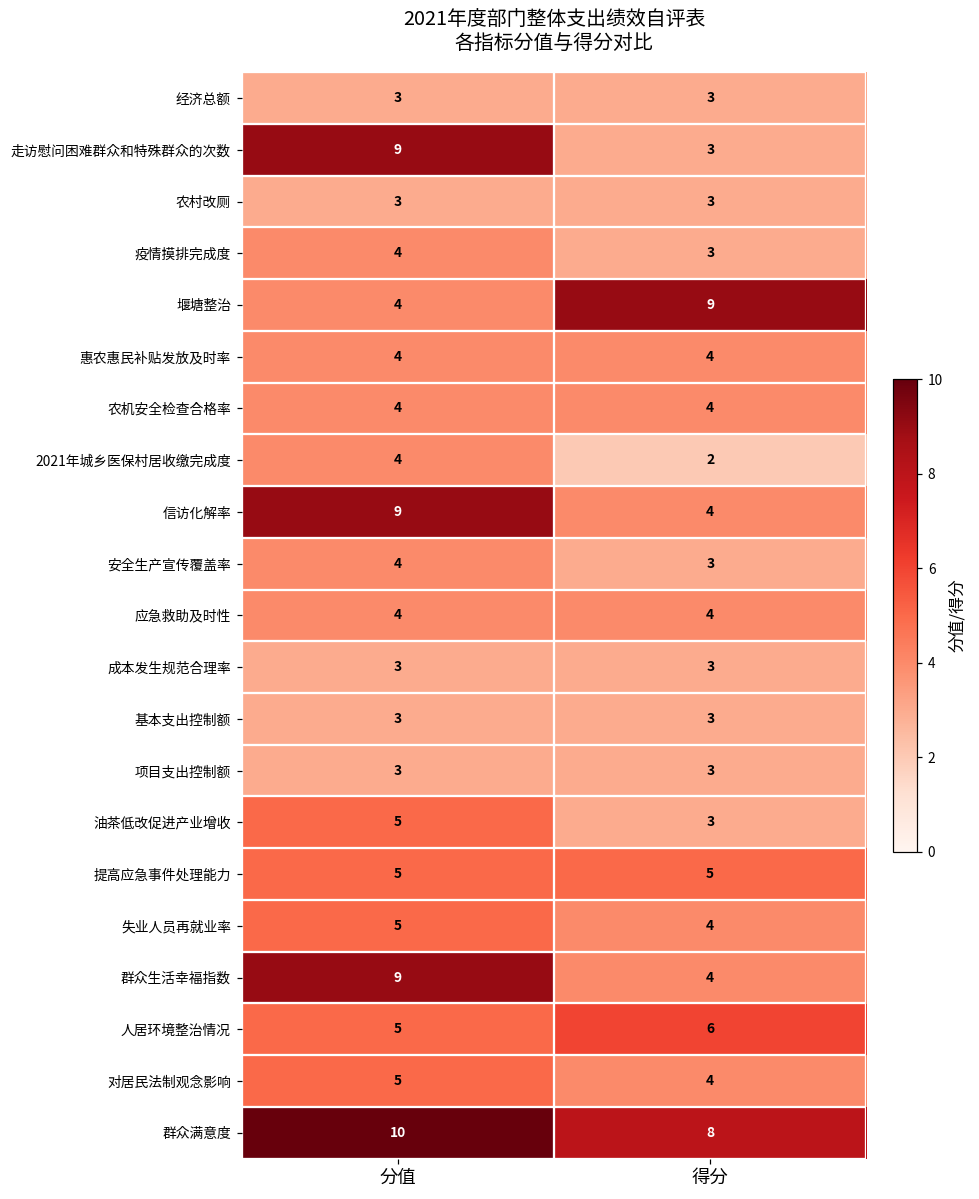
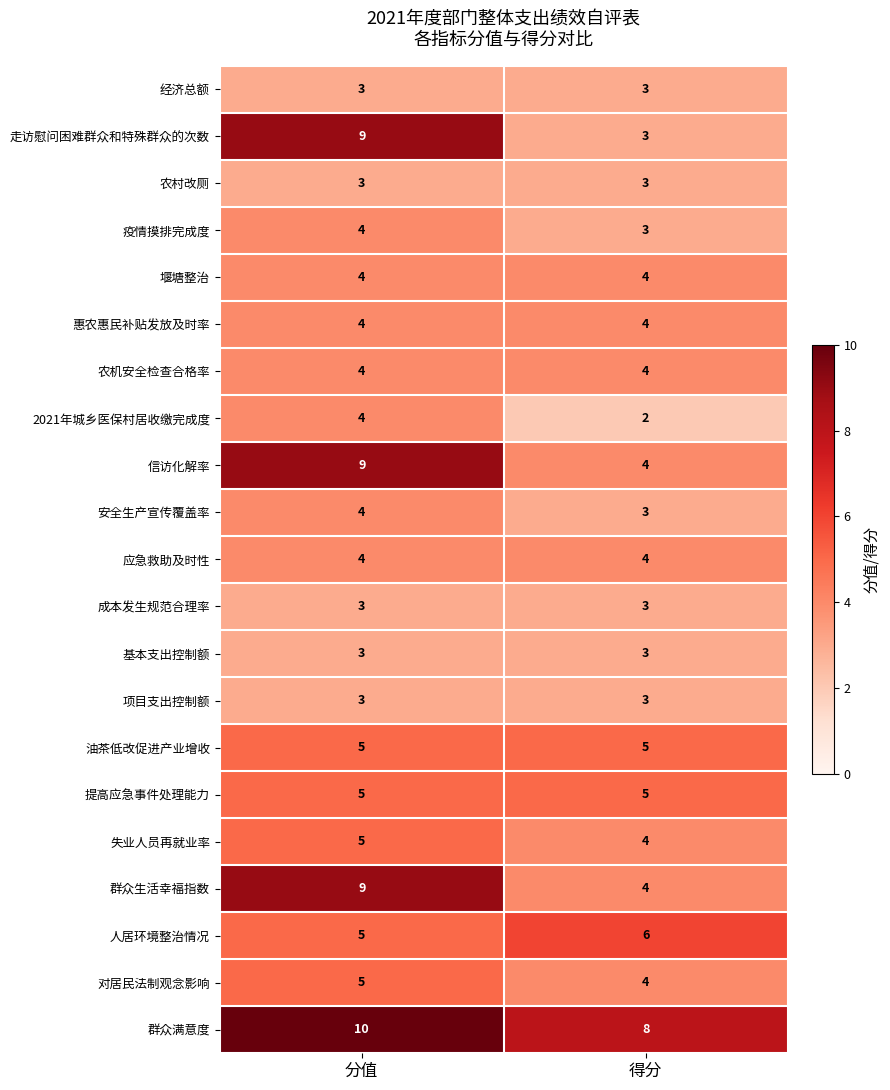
堰塘整治, 得分: 9 -> 4
油茶低改促进产业增收, 得分: 3 -> 5
